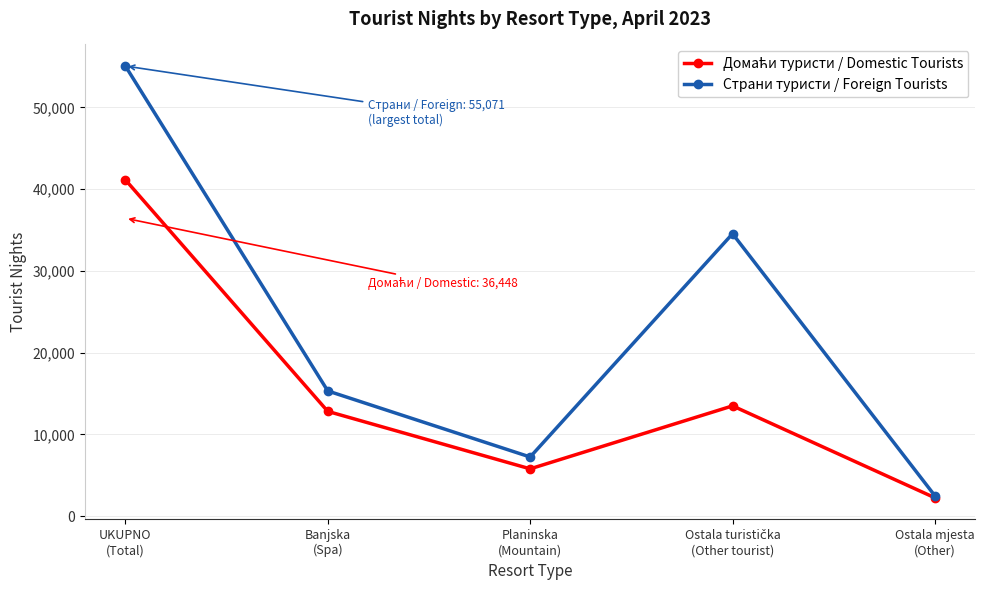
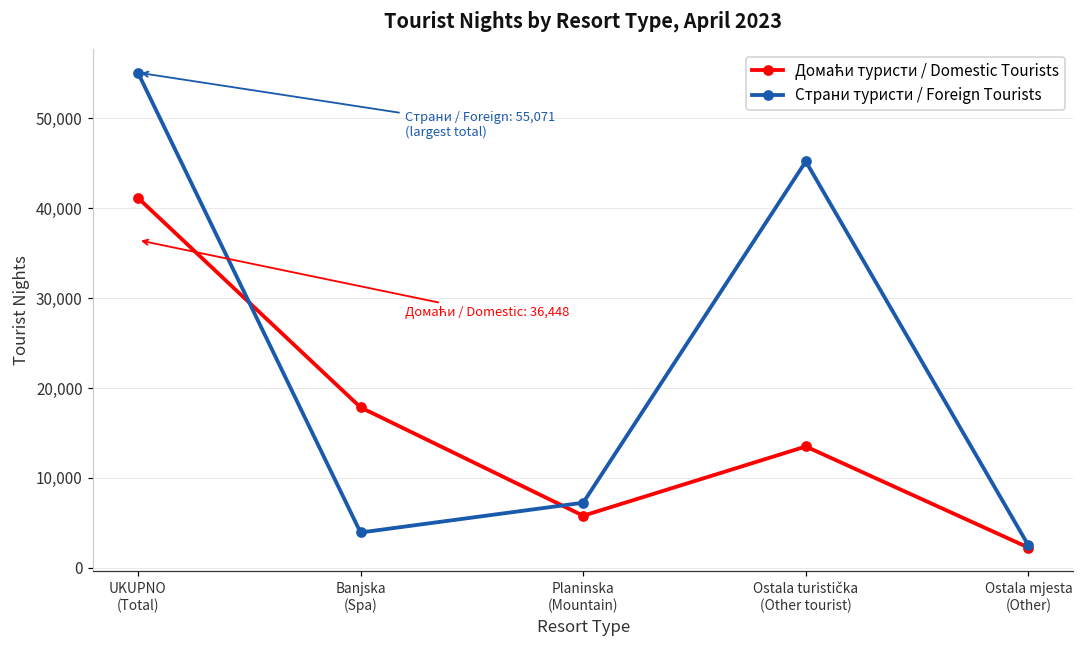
Домаћи туристи / Domestic Tourists, Banjska (Spa): 13,000 -> 18,000
Страни туристи / Foreign Tourists, Banjska (Spa): 15,000 -> 4,000
Страни туристи / Foreign Tourists, Ostala turistička (Other tourist): 35,000 -> 45,000
